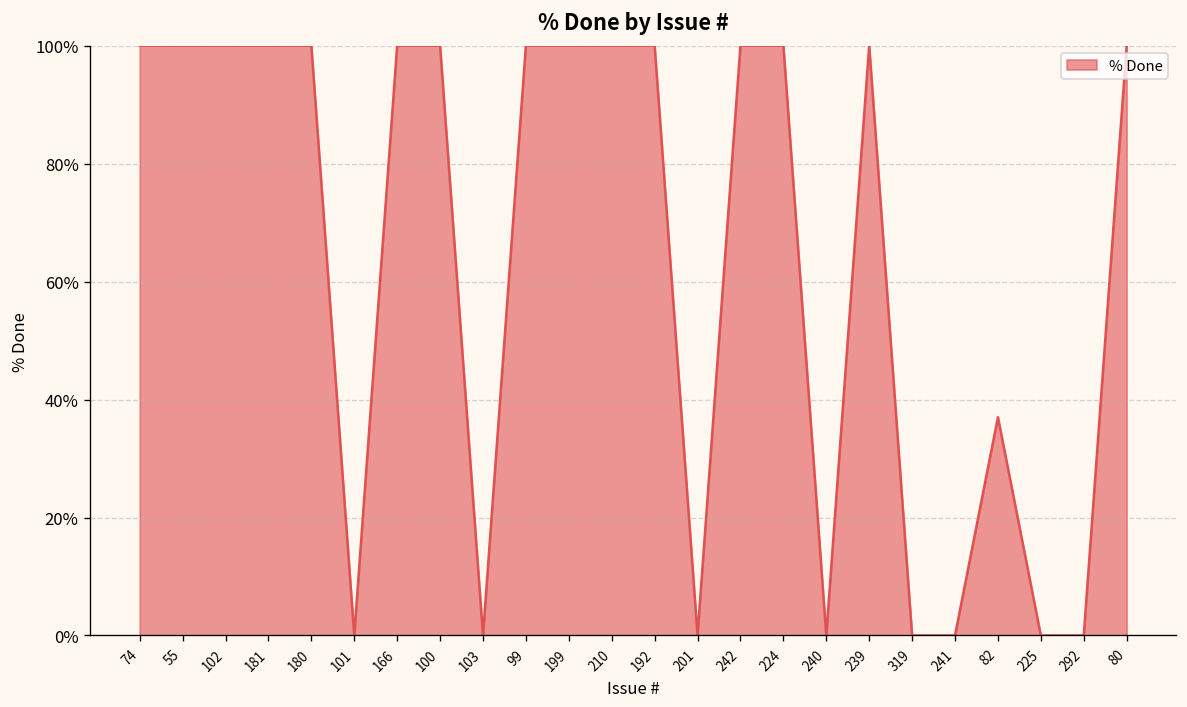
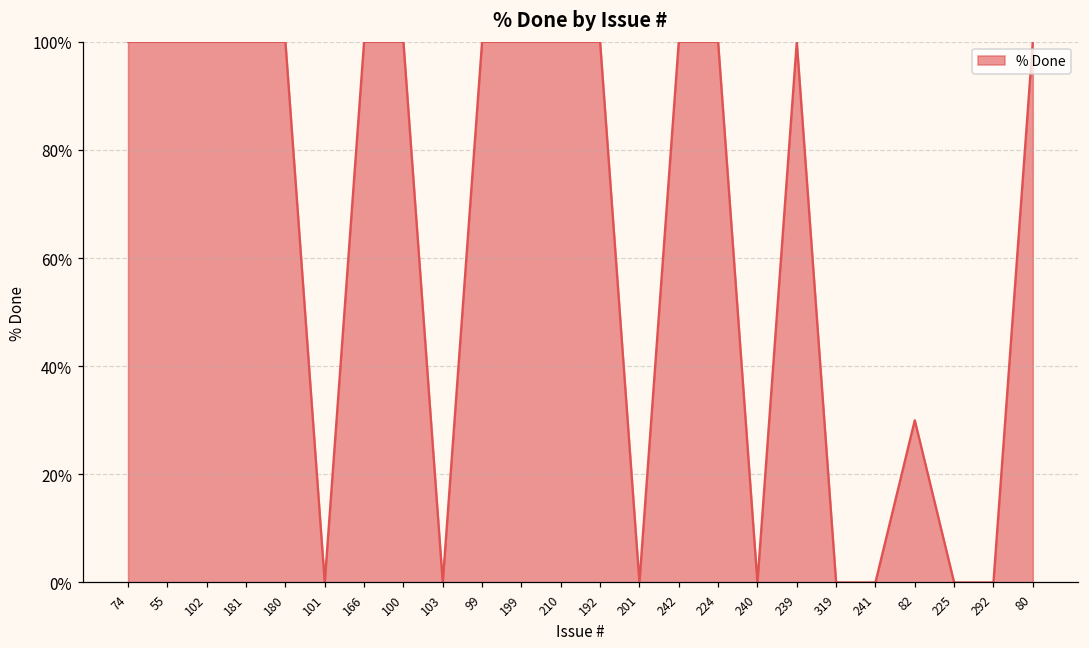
82: 37% -> 30%
